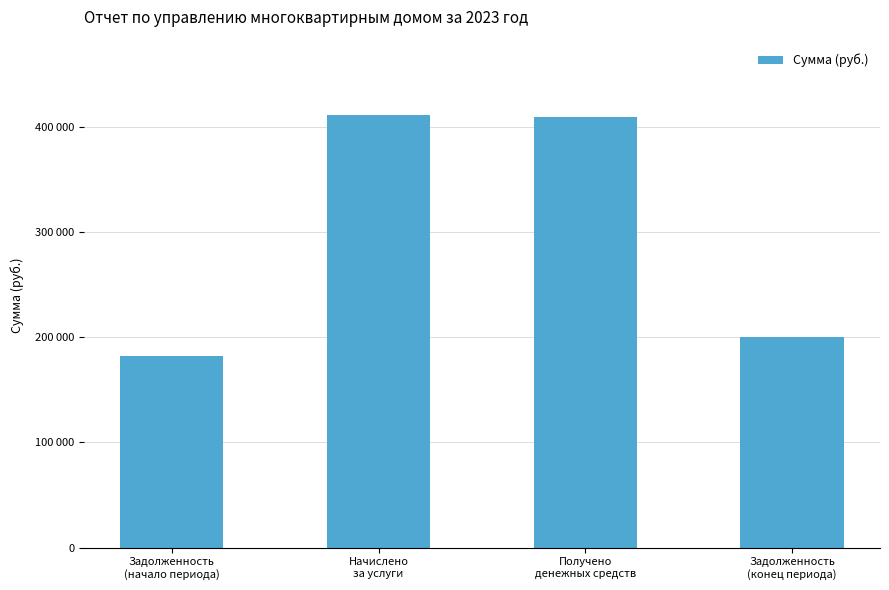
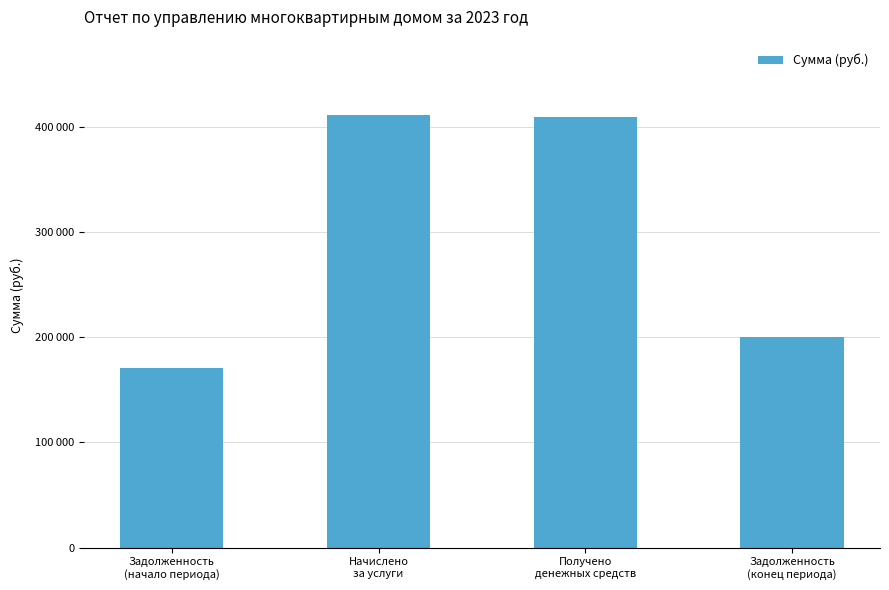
Задолженность (начало периода): 182000 -> 170000
